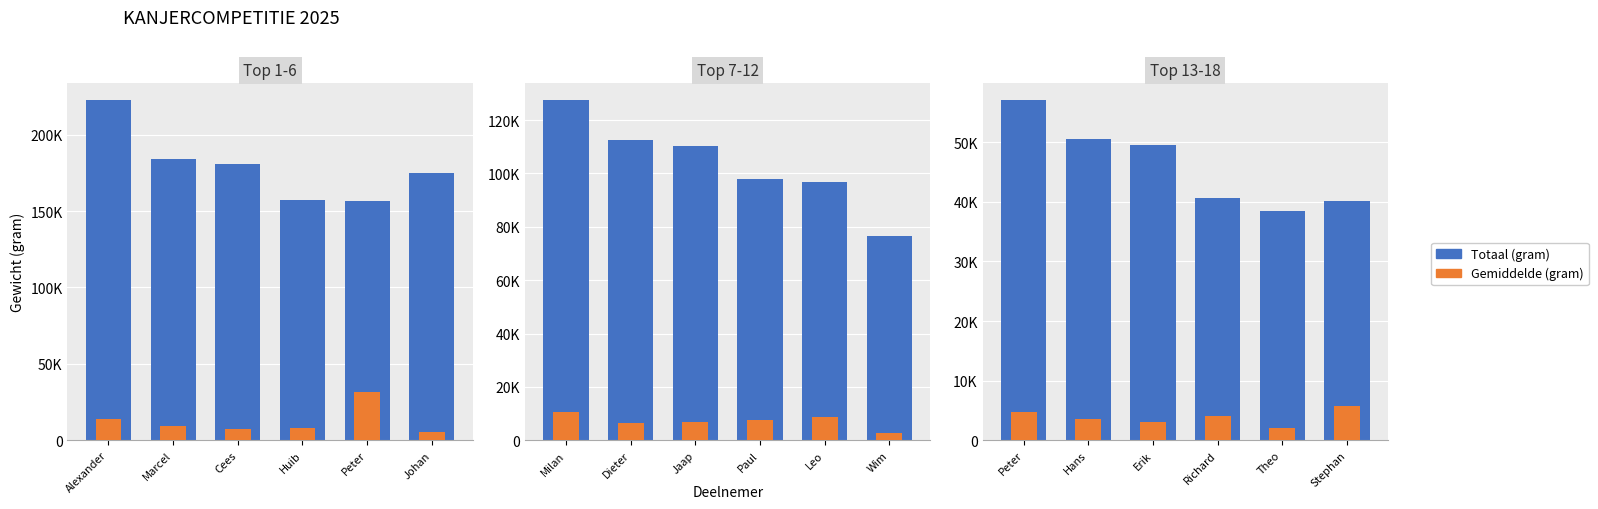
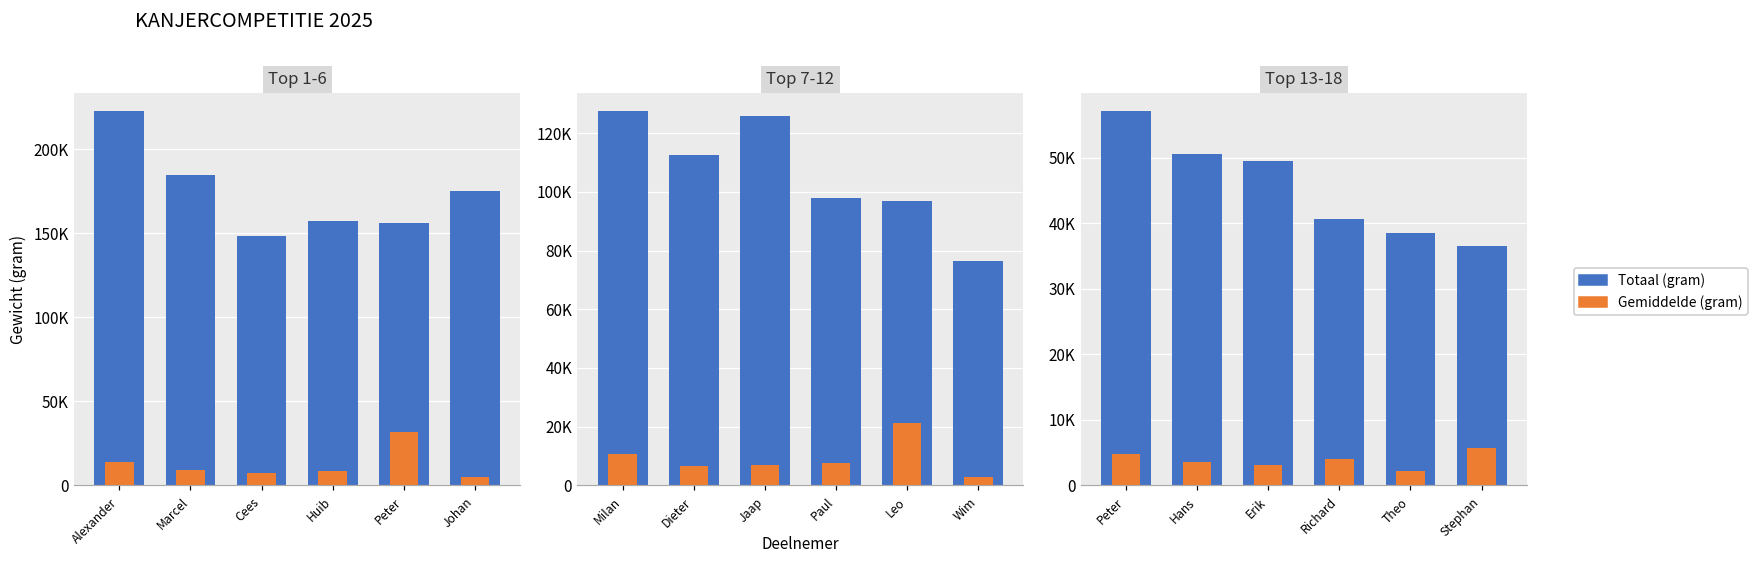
Top 1-6, Totaal (gram), Cees: 181000 -> 149000
Top 7-12, Totaal (gram), Jaap: 110000 -> 126000
Top 7-12, Gemiddelde (gram), Leo: 9000 -> 21000
Top 13-18, Totaal (gram), Stephan: 40000 -> 37000
